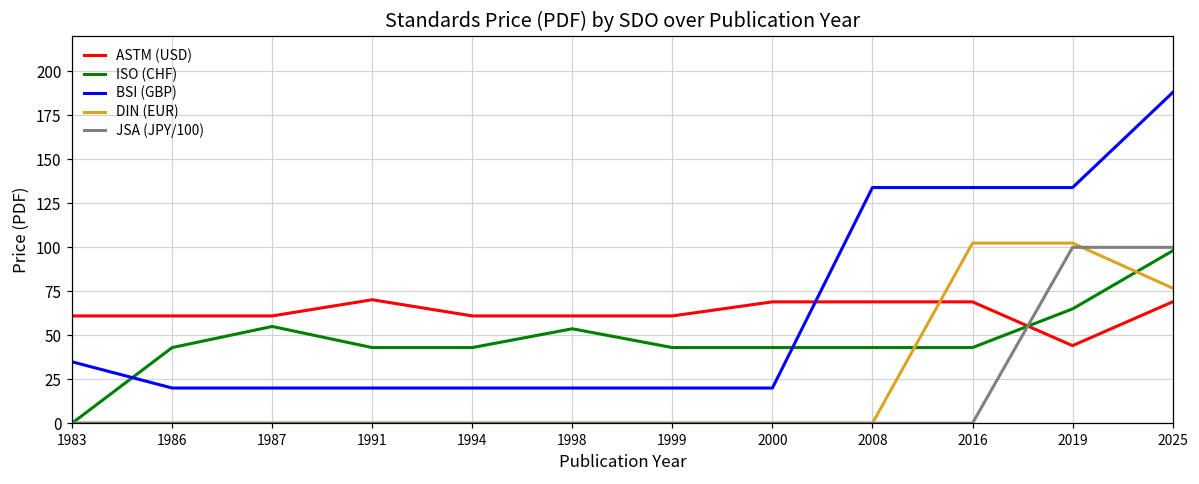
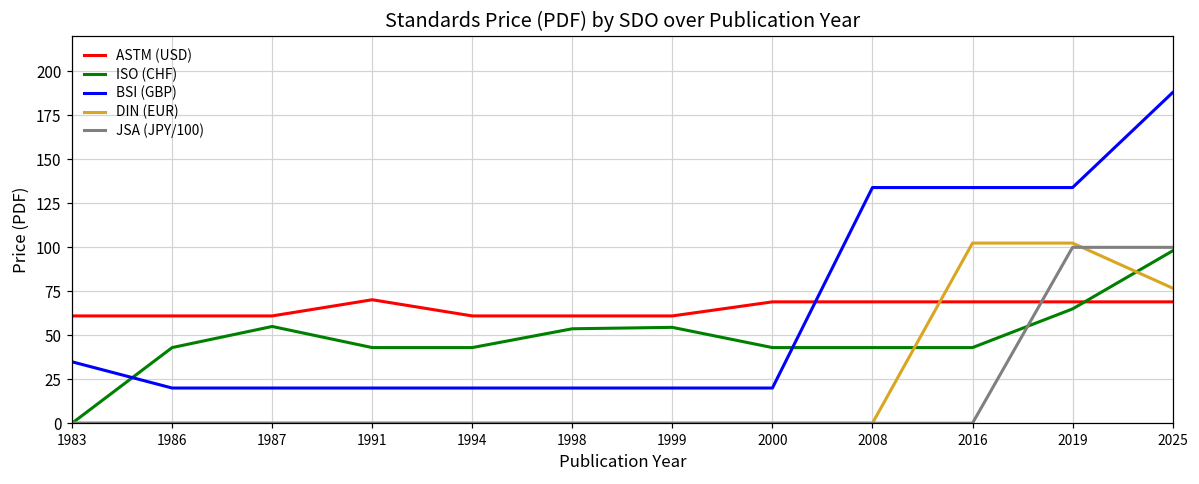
ISO (CHF), 1999: 43 -> 55
ASTM (USD), 2019: 44 -> 69
